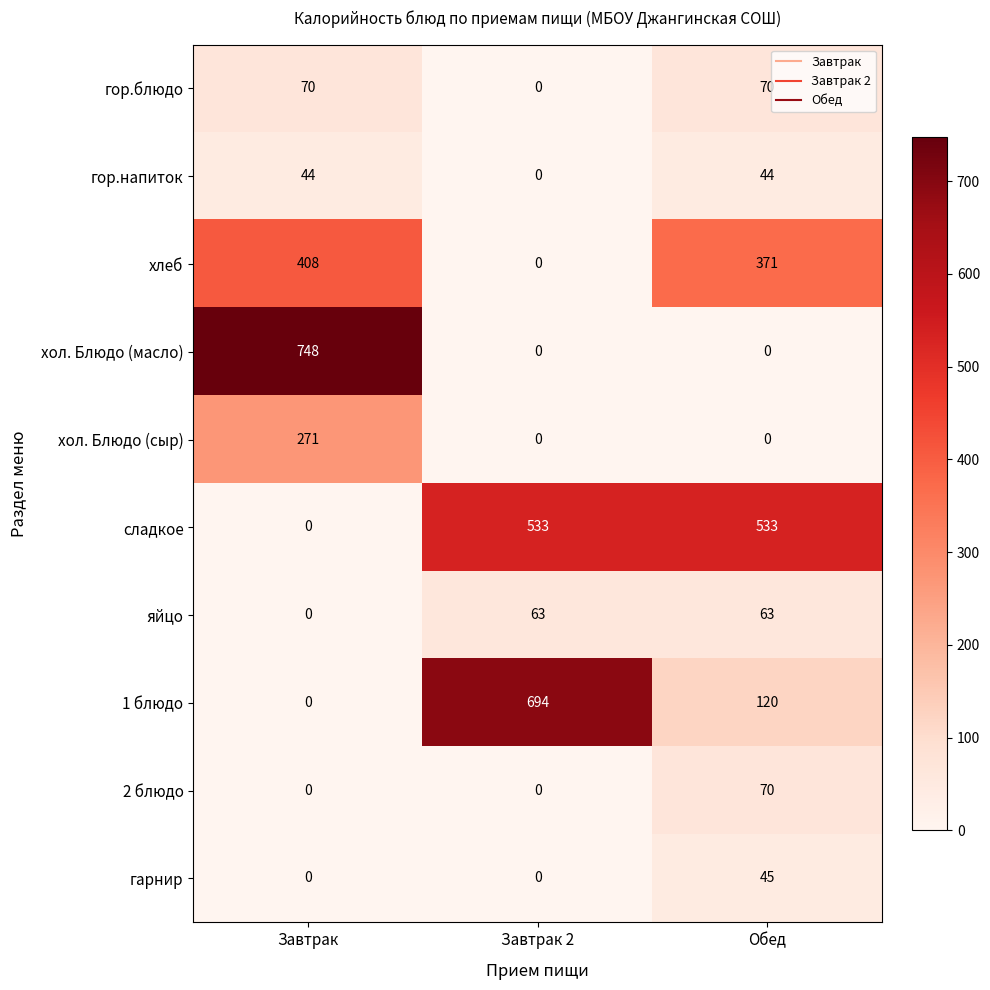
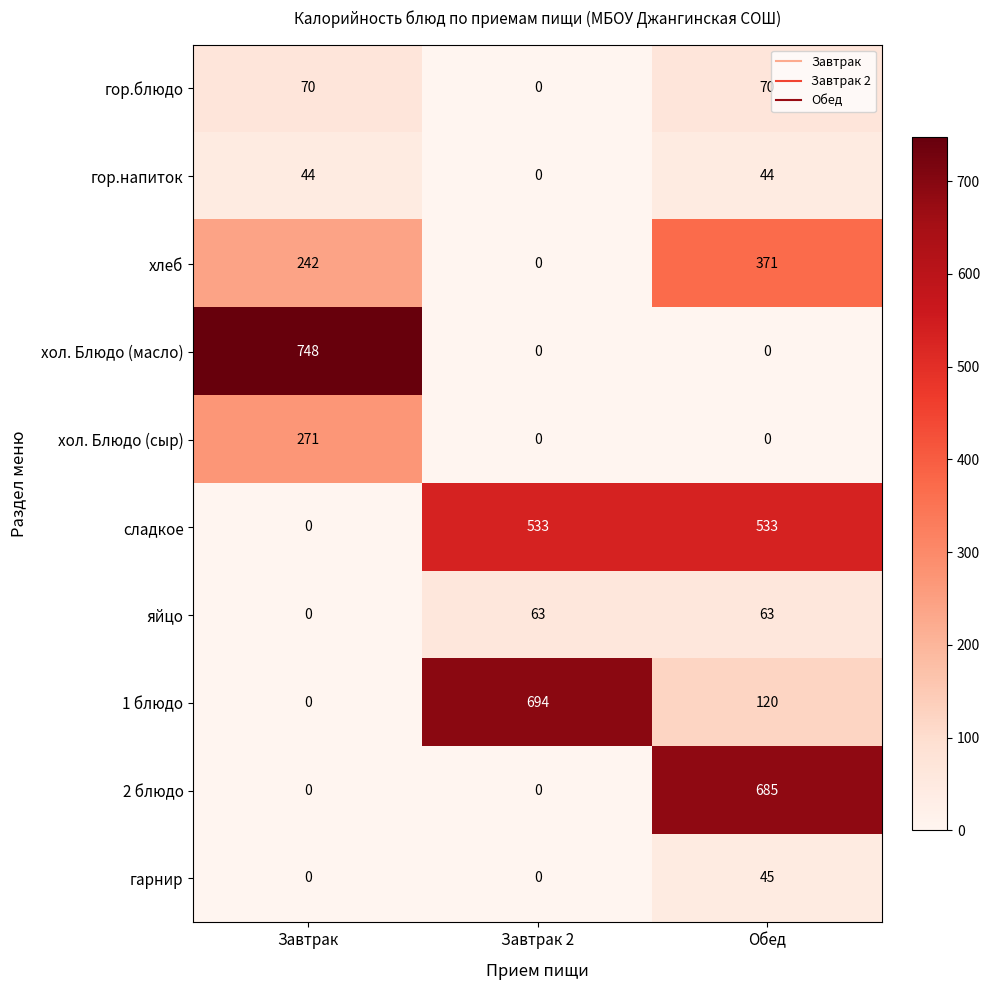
хлеб, Завтрак: 408 -> 242
2 блюдо, Обед: 70 -> 685
